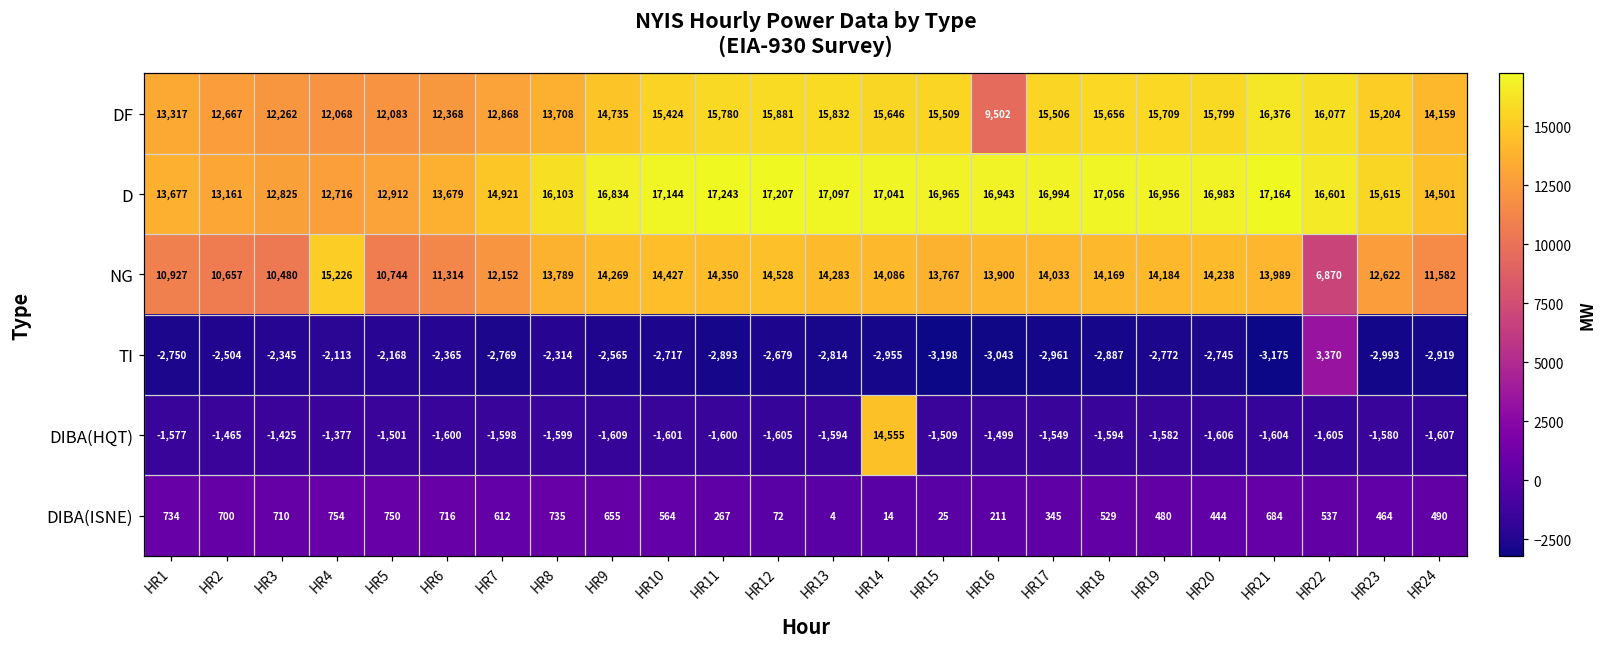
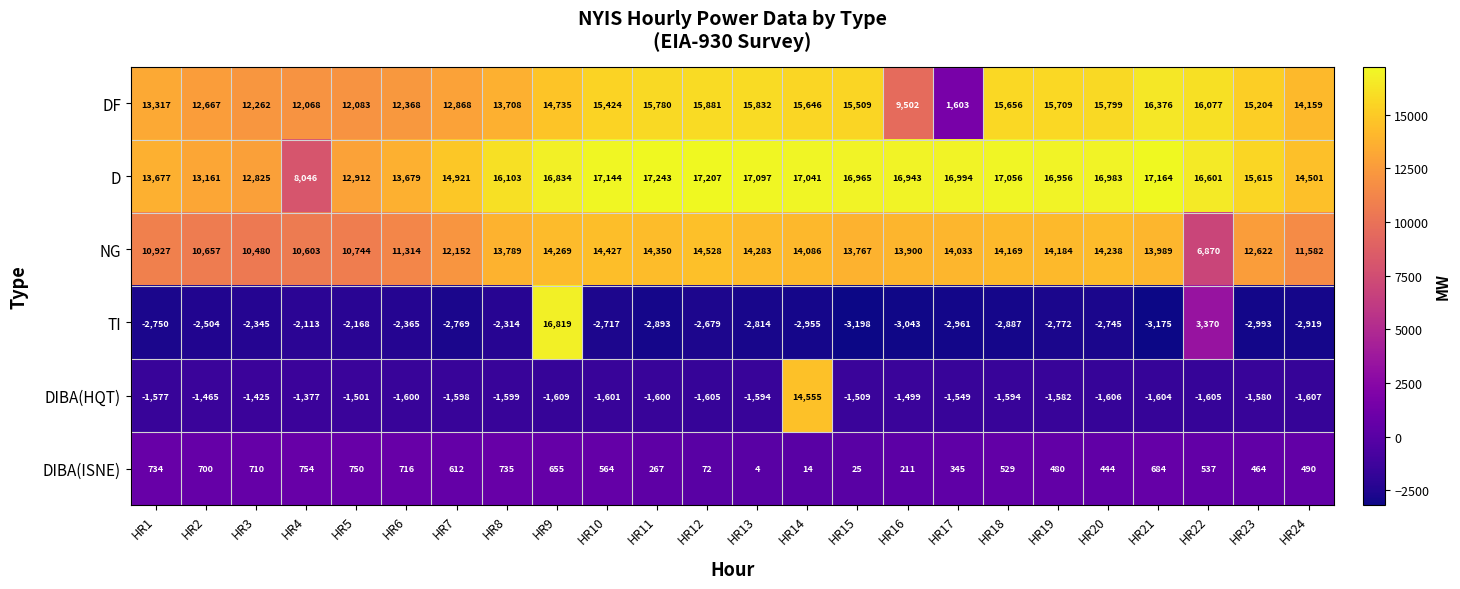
DF, HR17: 15,506 -> 1,603
D, HR4: 12,716 -> 8,046
NG, HR4: 15,226 -> 10,603
TI, HR9: -2,565 -> 16,819
